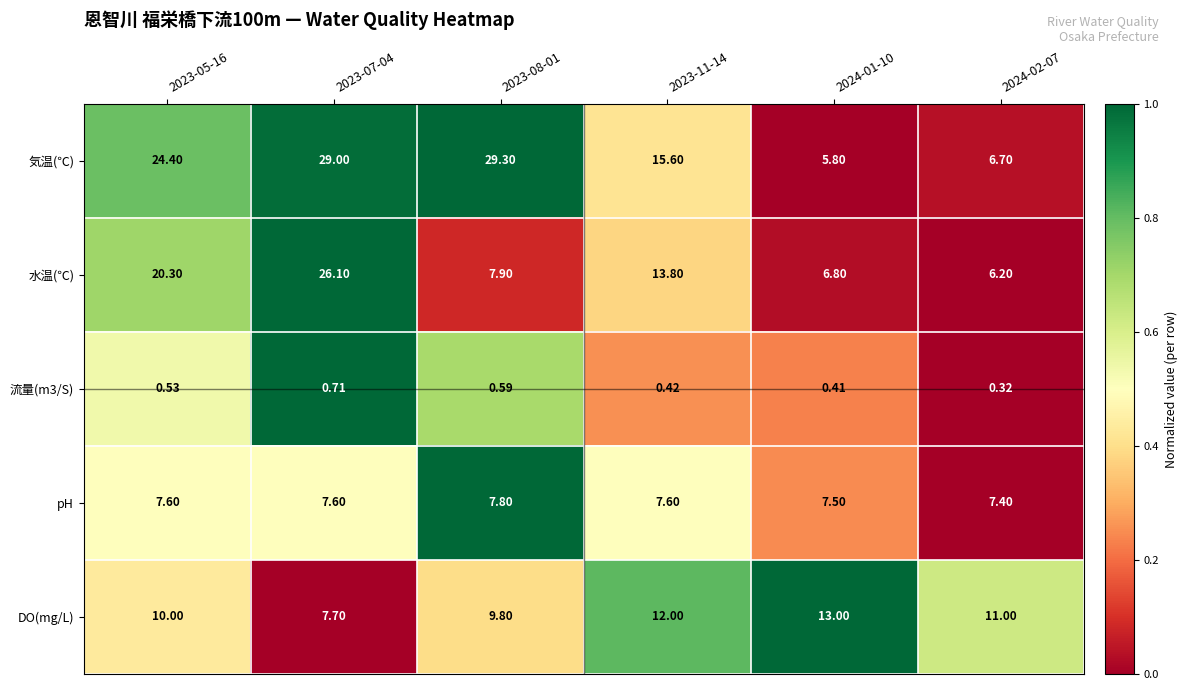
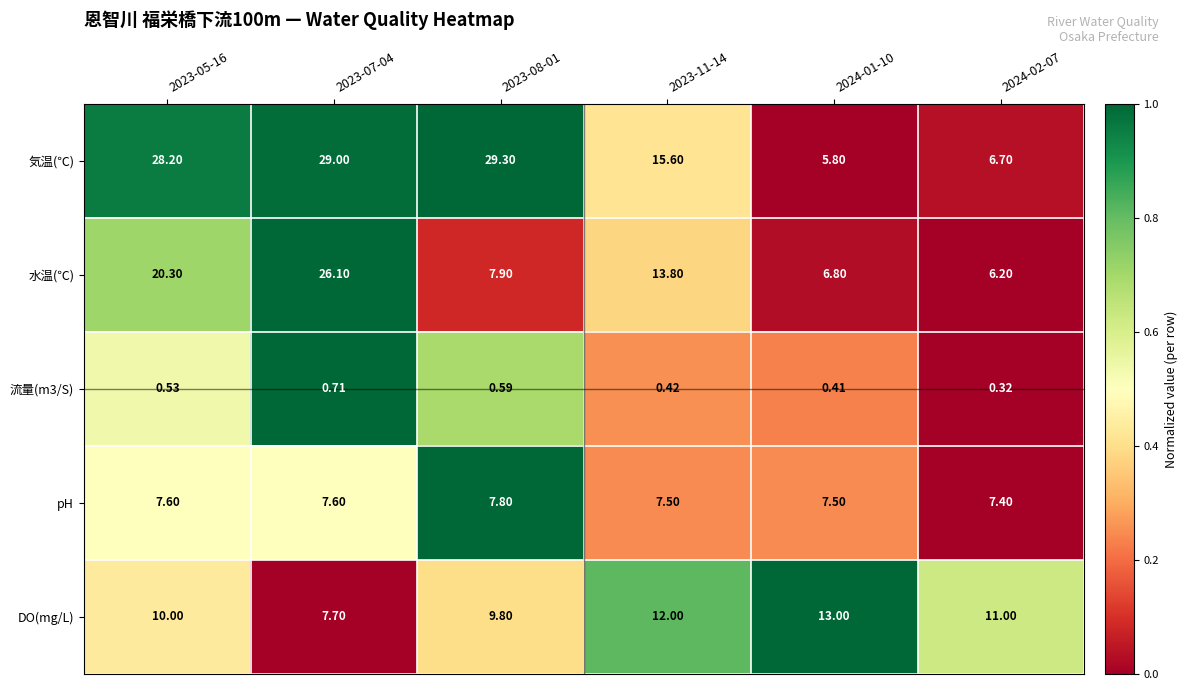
気温(℃), 2023-05-16: 24.40 -> 28.20
pH, 2023-11-14: 7.60 -> 7.50
